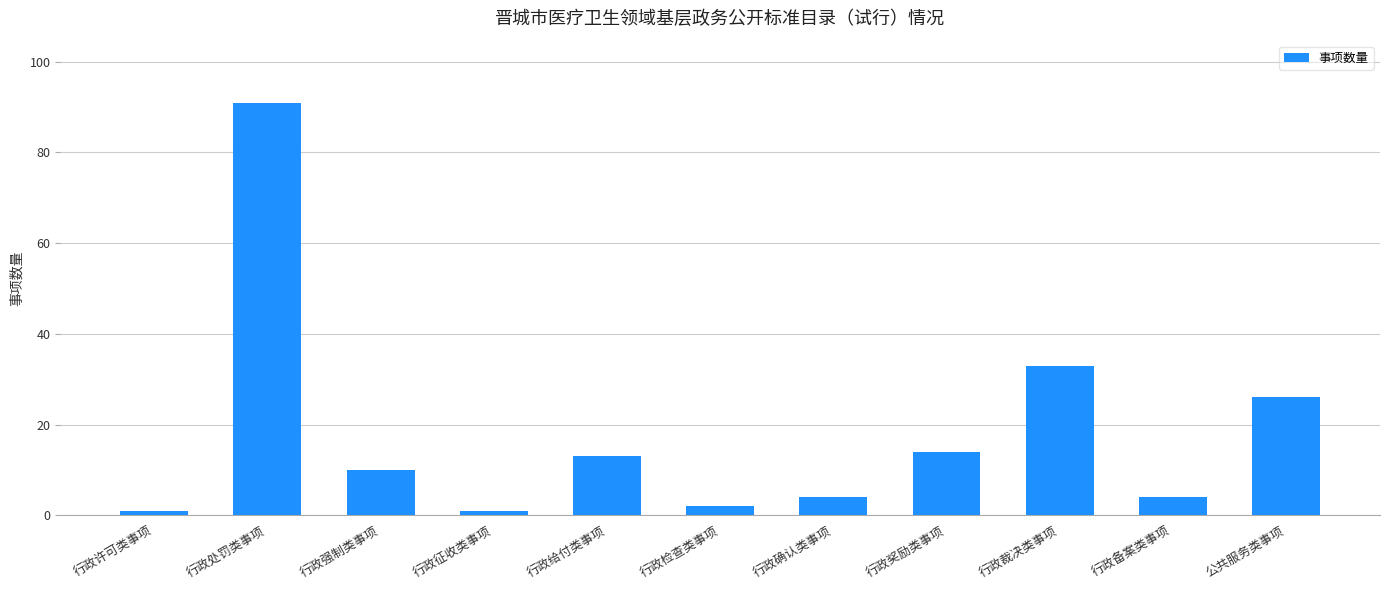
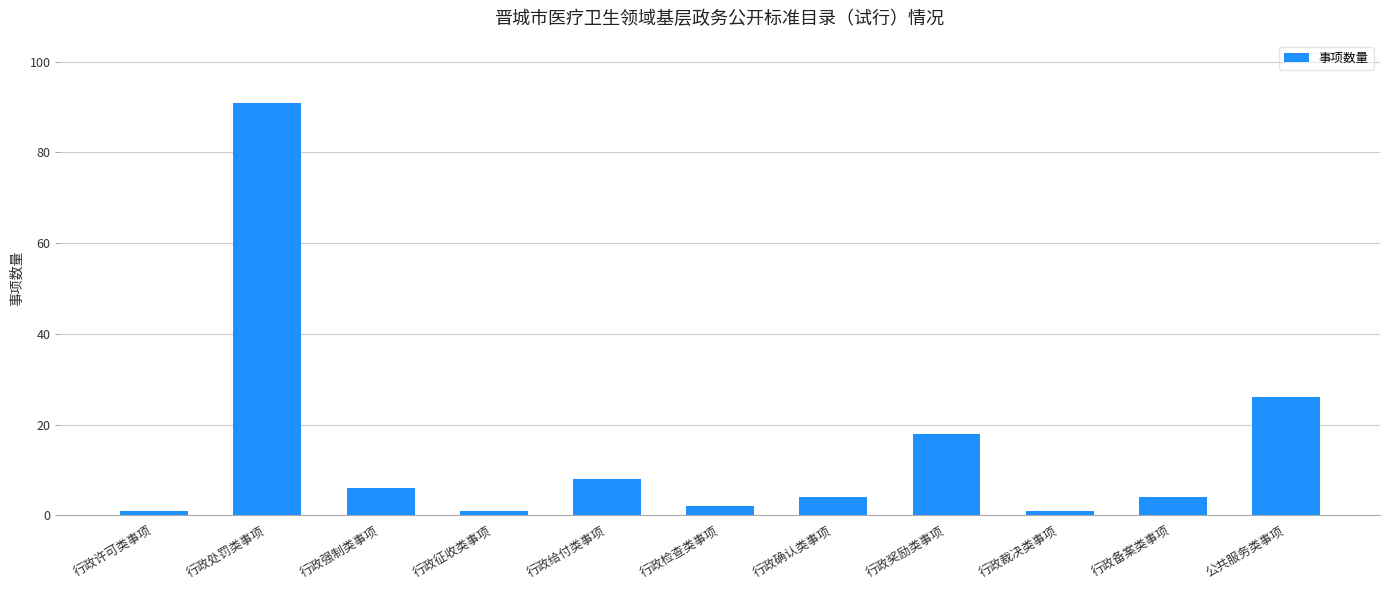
行政强制类事项: 10 -> 6
行政给付类事项: 13 -> 8
行政奖励类事项: 14 -> 18
行政裁决类事项: 33 -> 1
